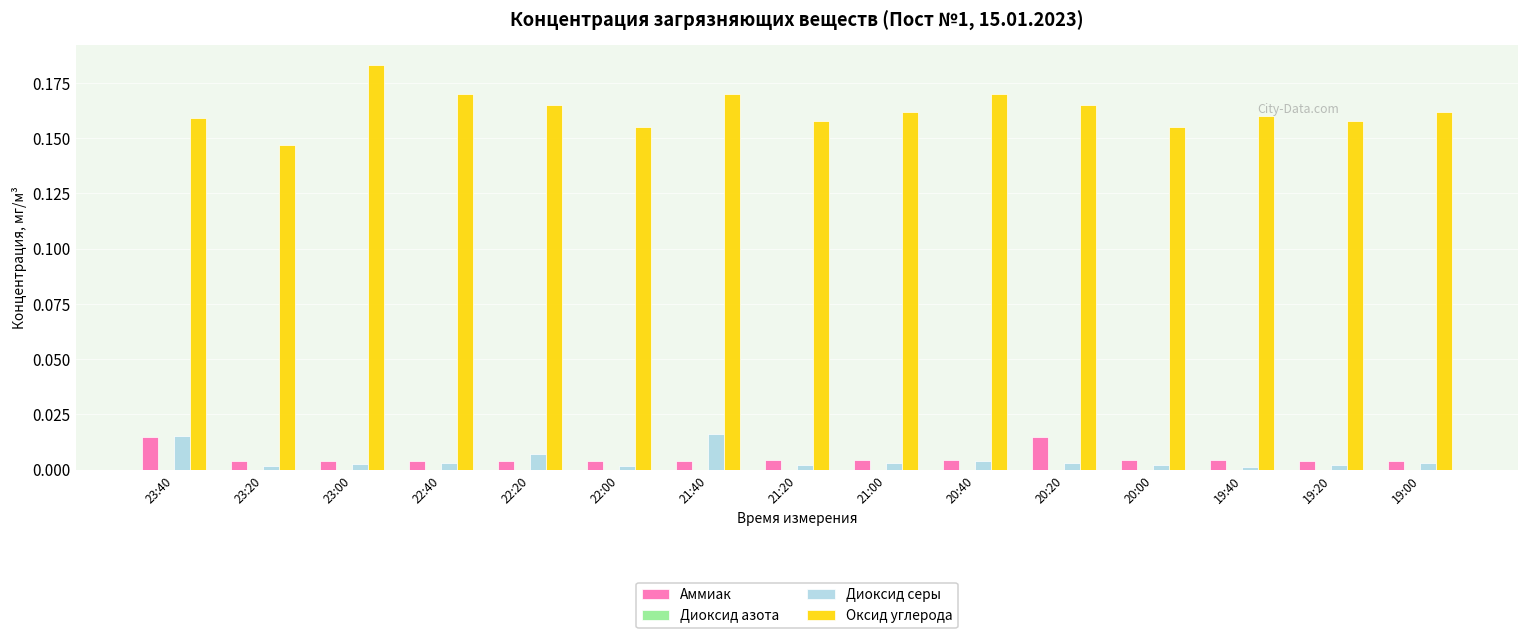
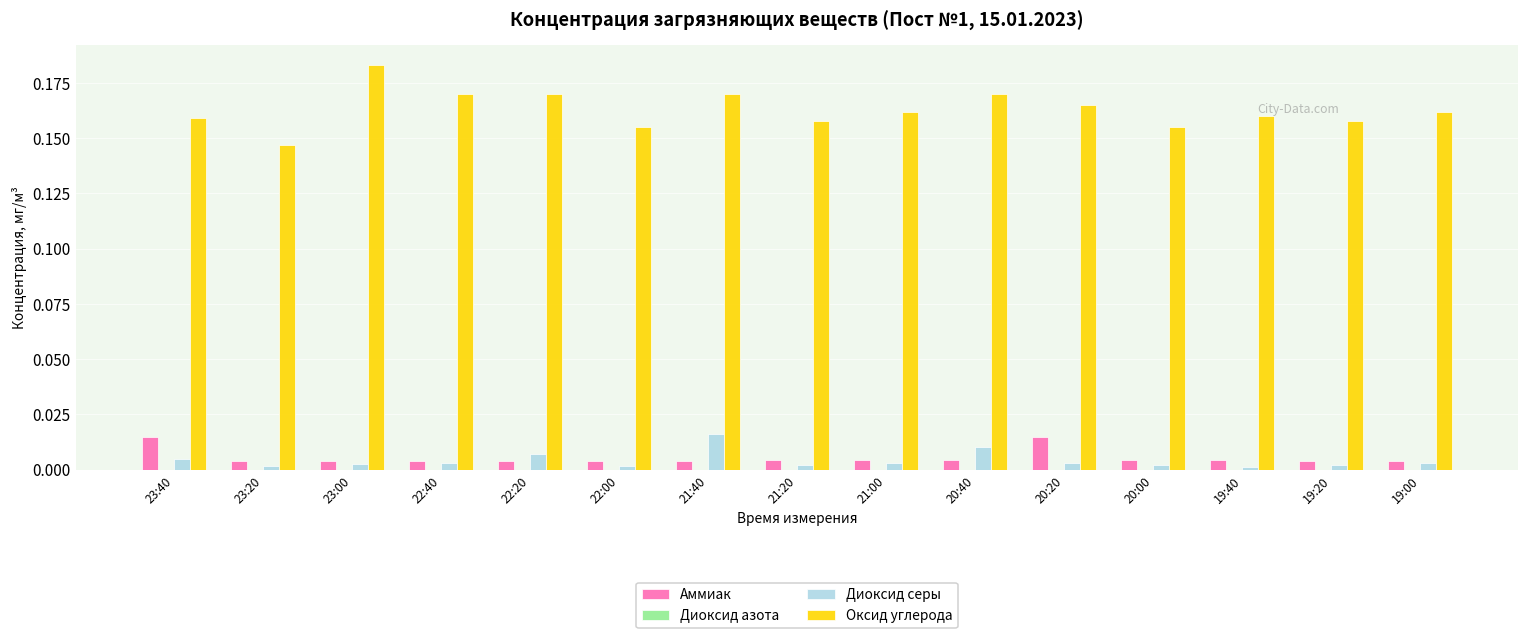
Диоксид серы, 23:40: 0.015 -> 0.005
Оксид углерода, 22:20: 0.165 -> 0.170
Диоксид серы, 20:40: 0.004 -> 0.010
